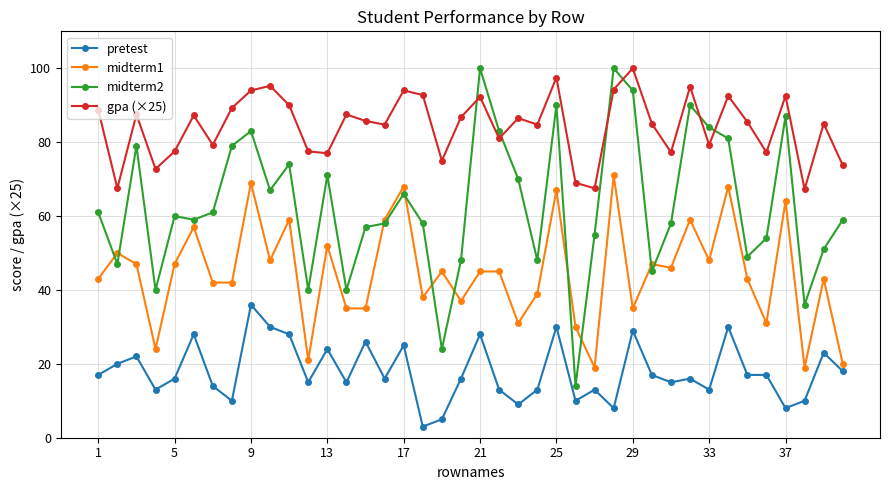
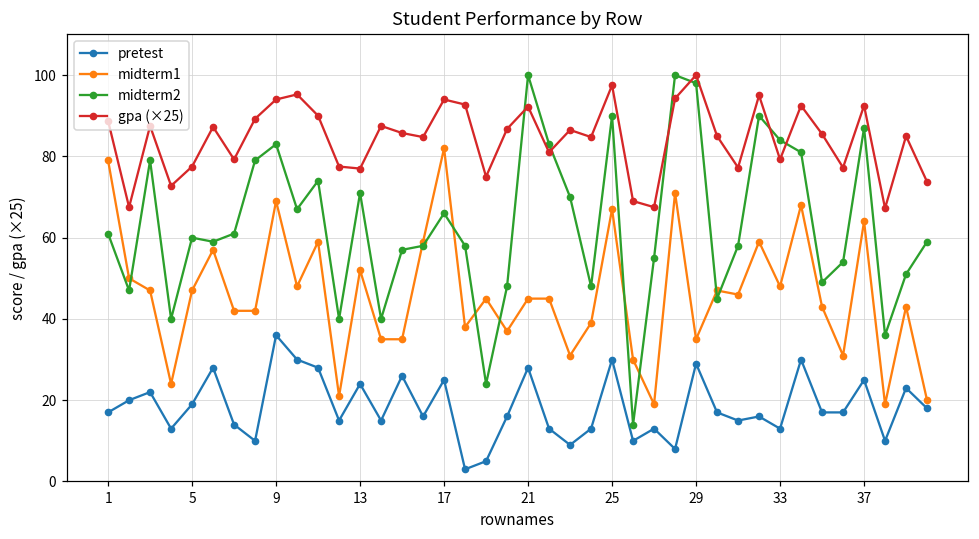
midterm1, 1: 43 -> 79
pretest, 5: 16 -> 19
midterm1, 17: 68 -> 82
midterm2, 29: 94 -> 98
pretest, 37: 8 -> 25
